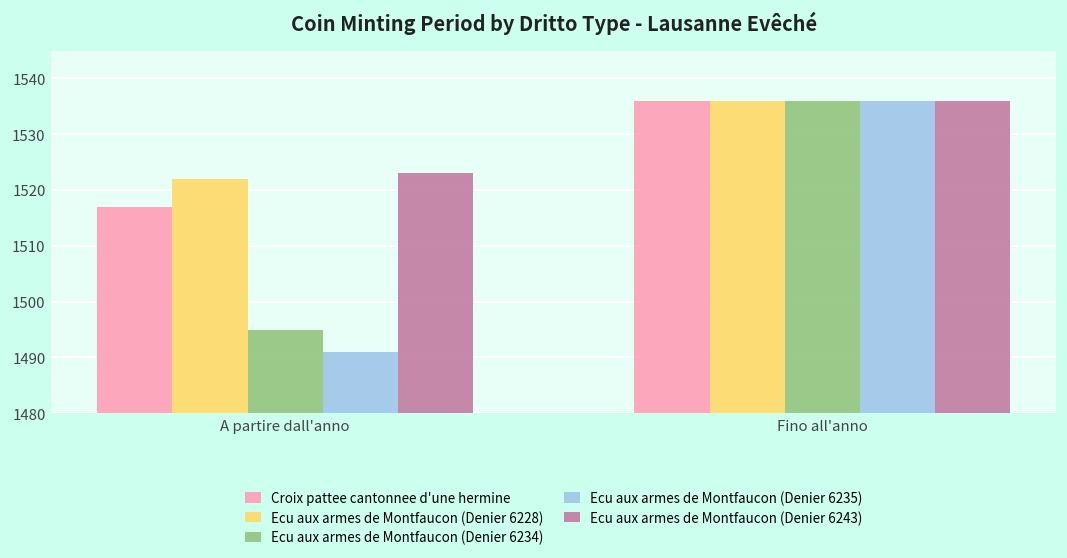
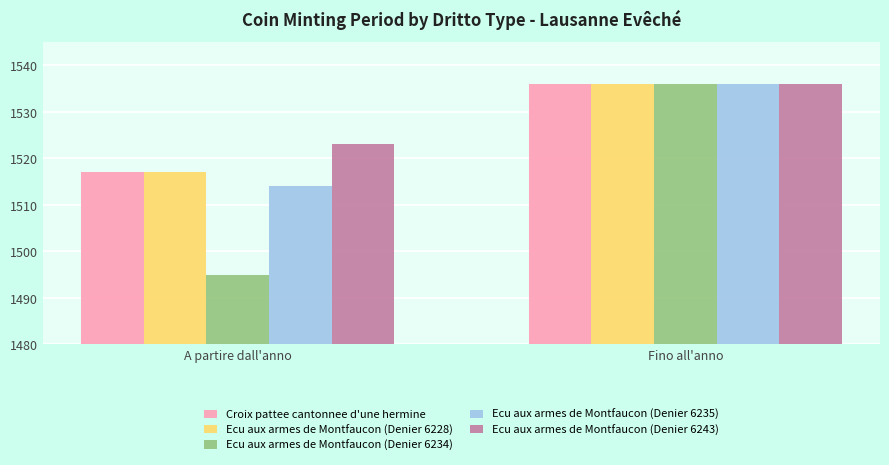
Ecu aux armes de Montfaucon (Denier 6228), A partire dall'anno: 1522 -> 1517
Ecu aux armes de Montfaucon (Denier 6235), A partire dall'anno: 1491 -> 1514
